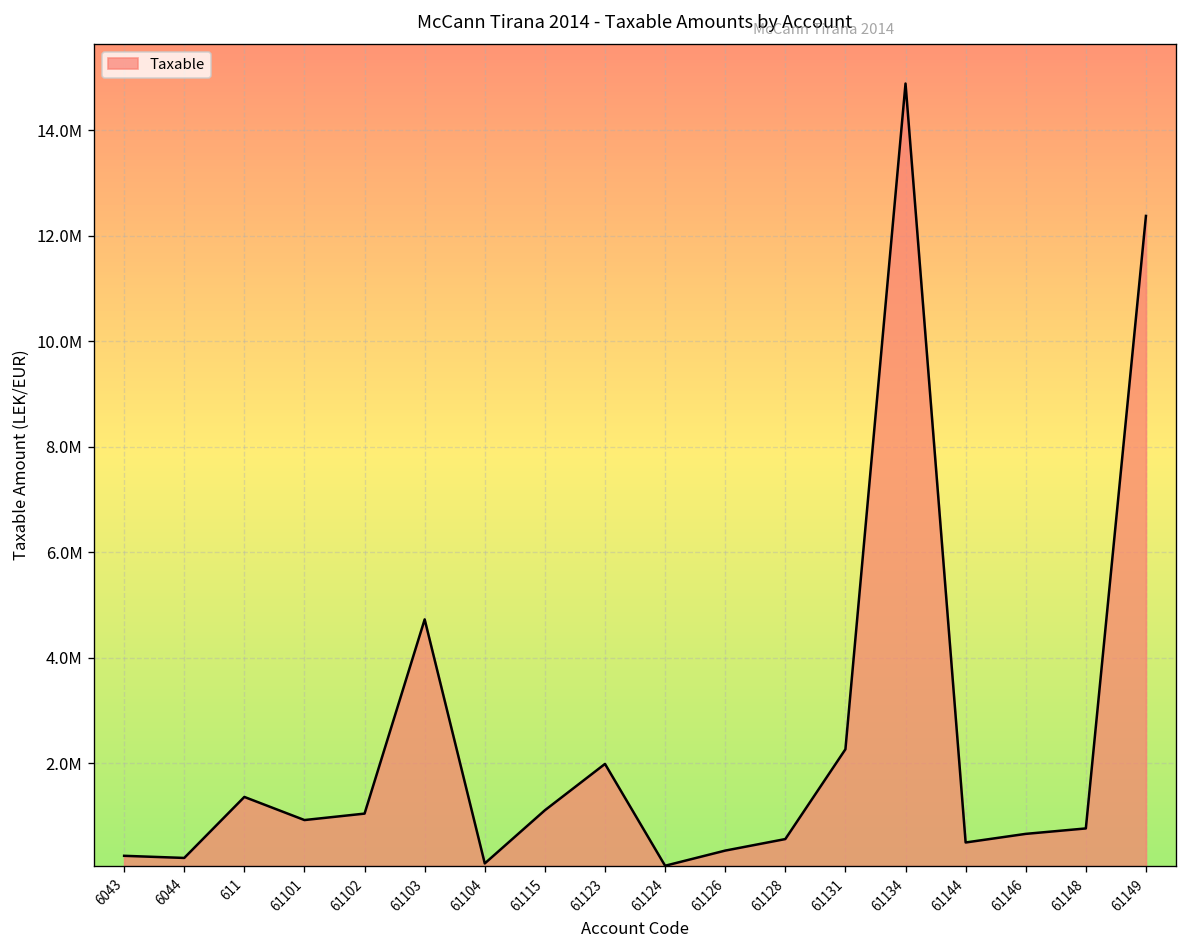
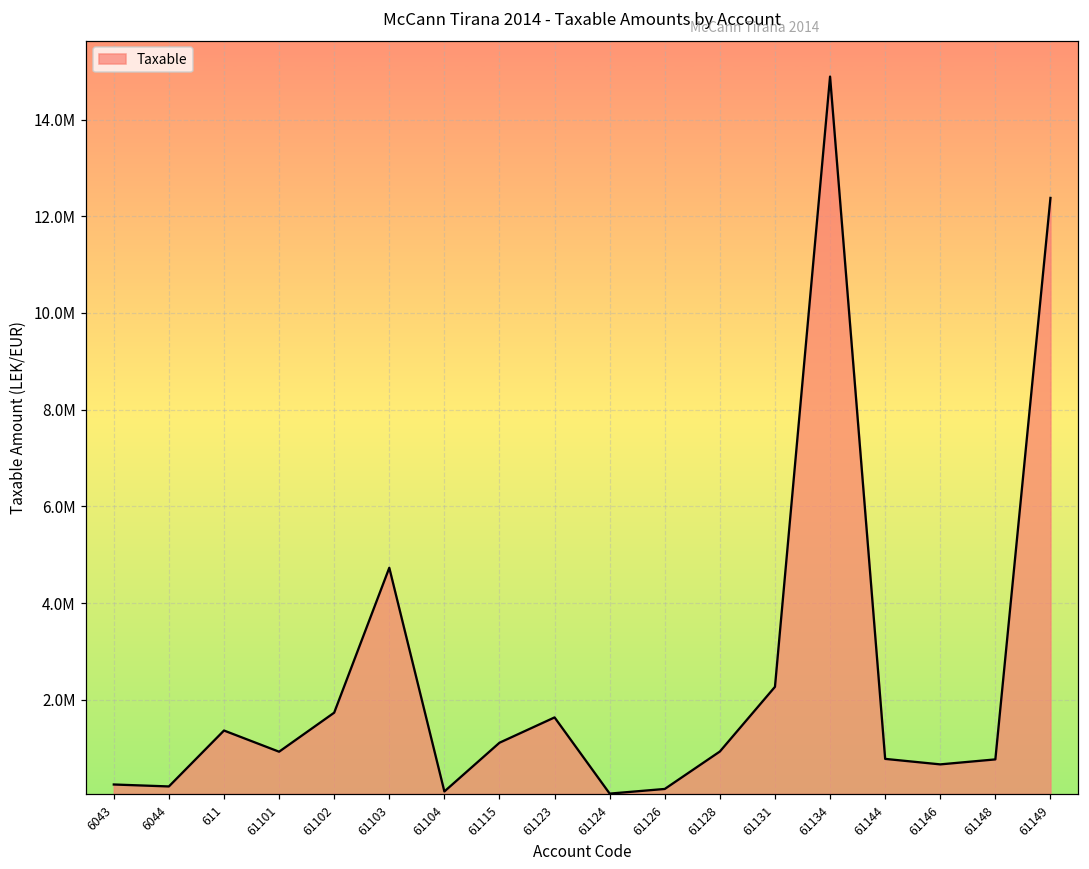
61102: 1100000 -> 1700000
61123: 2000000 -> 1600000
61126: 300000 -> 200000
61128: 600000 -> 900000
61144: 500000 -> 800000
